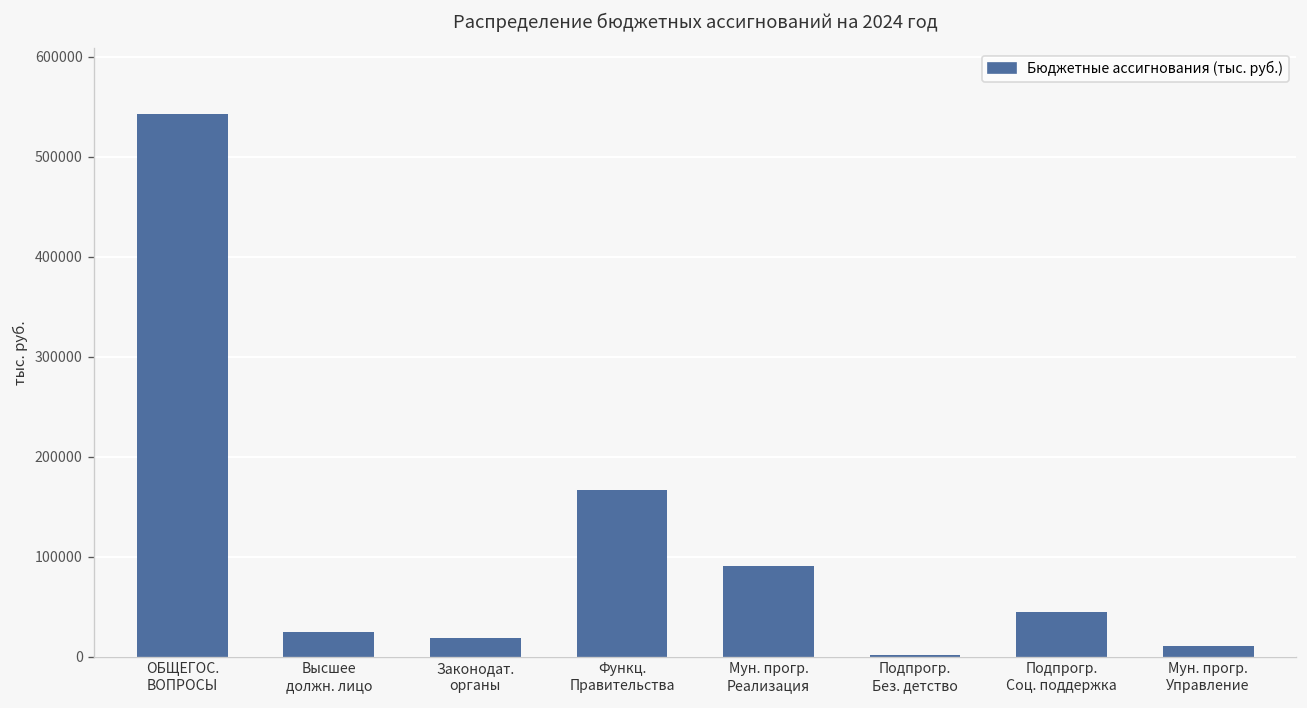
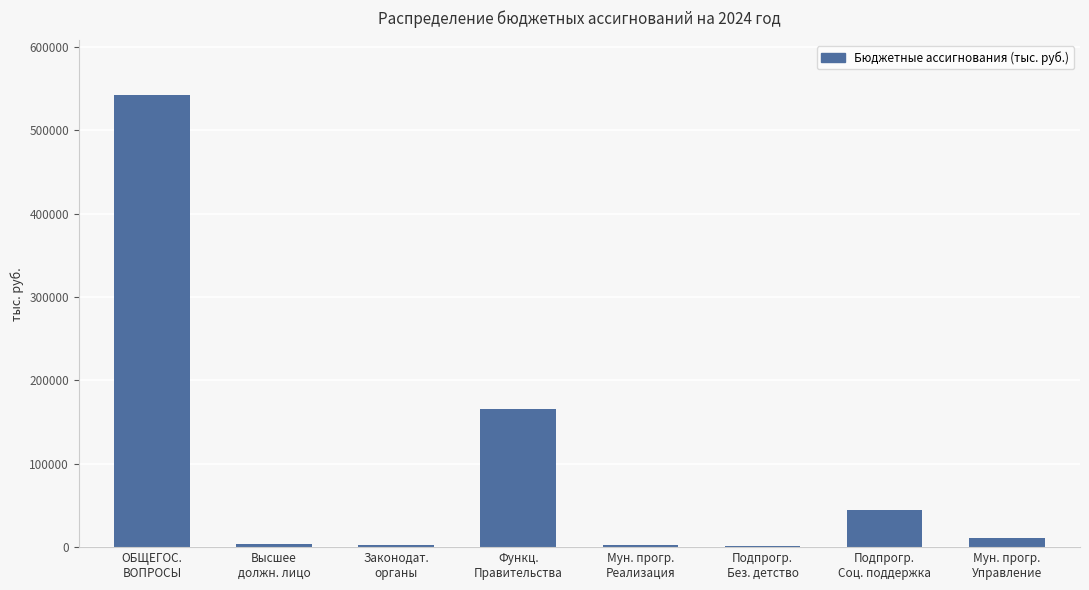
Высшее должн. лицо: 20000 -> 0
Законодат. органы: 20000 -> 0
Мун. прогр. Реализация: 90000 -> 0
